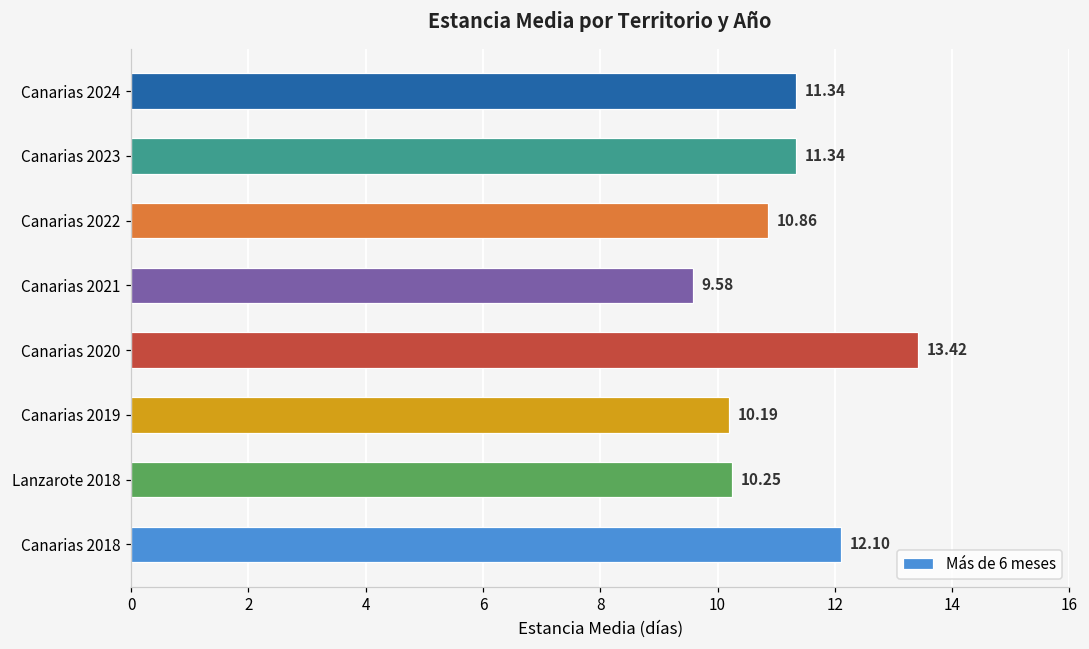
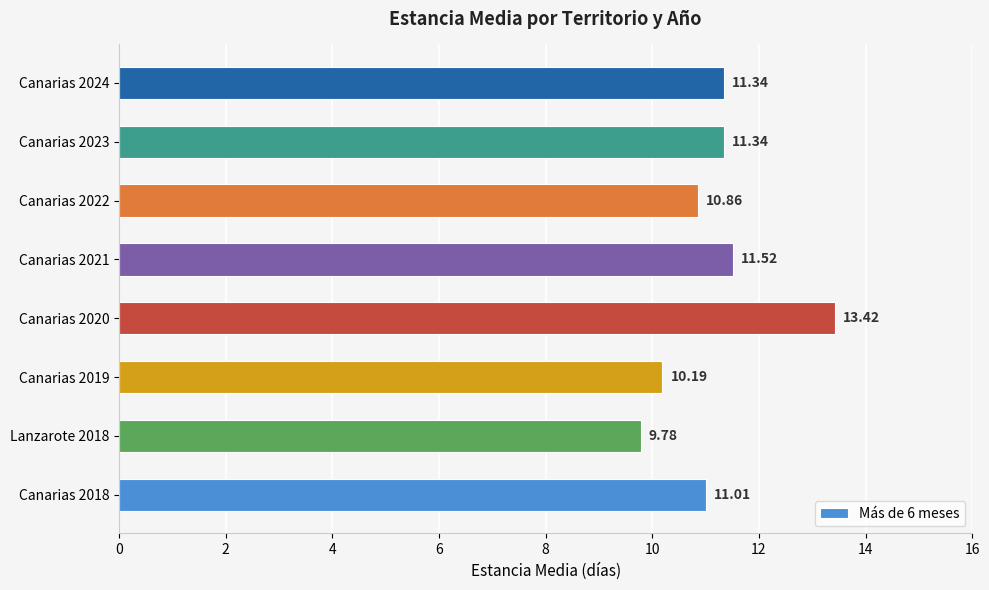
Canarias 2021: 9.58 -> 11.52
Lanzarote 2018: 10.25 -> 9.78
Canarias 2018: 12.10 -> 11.01
